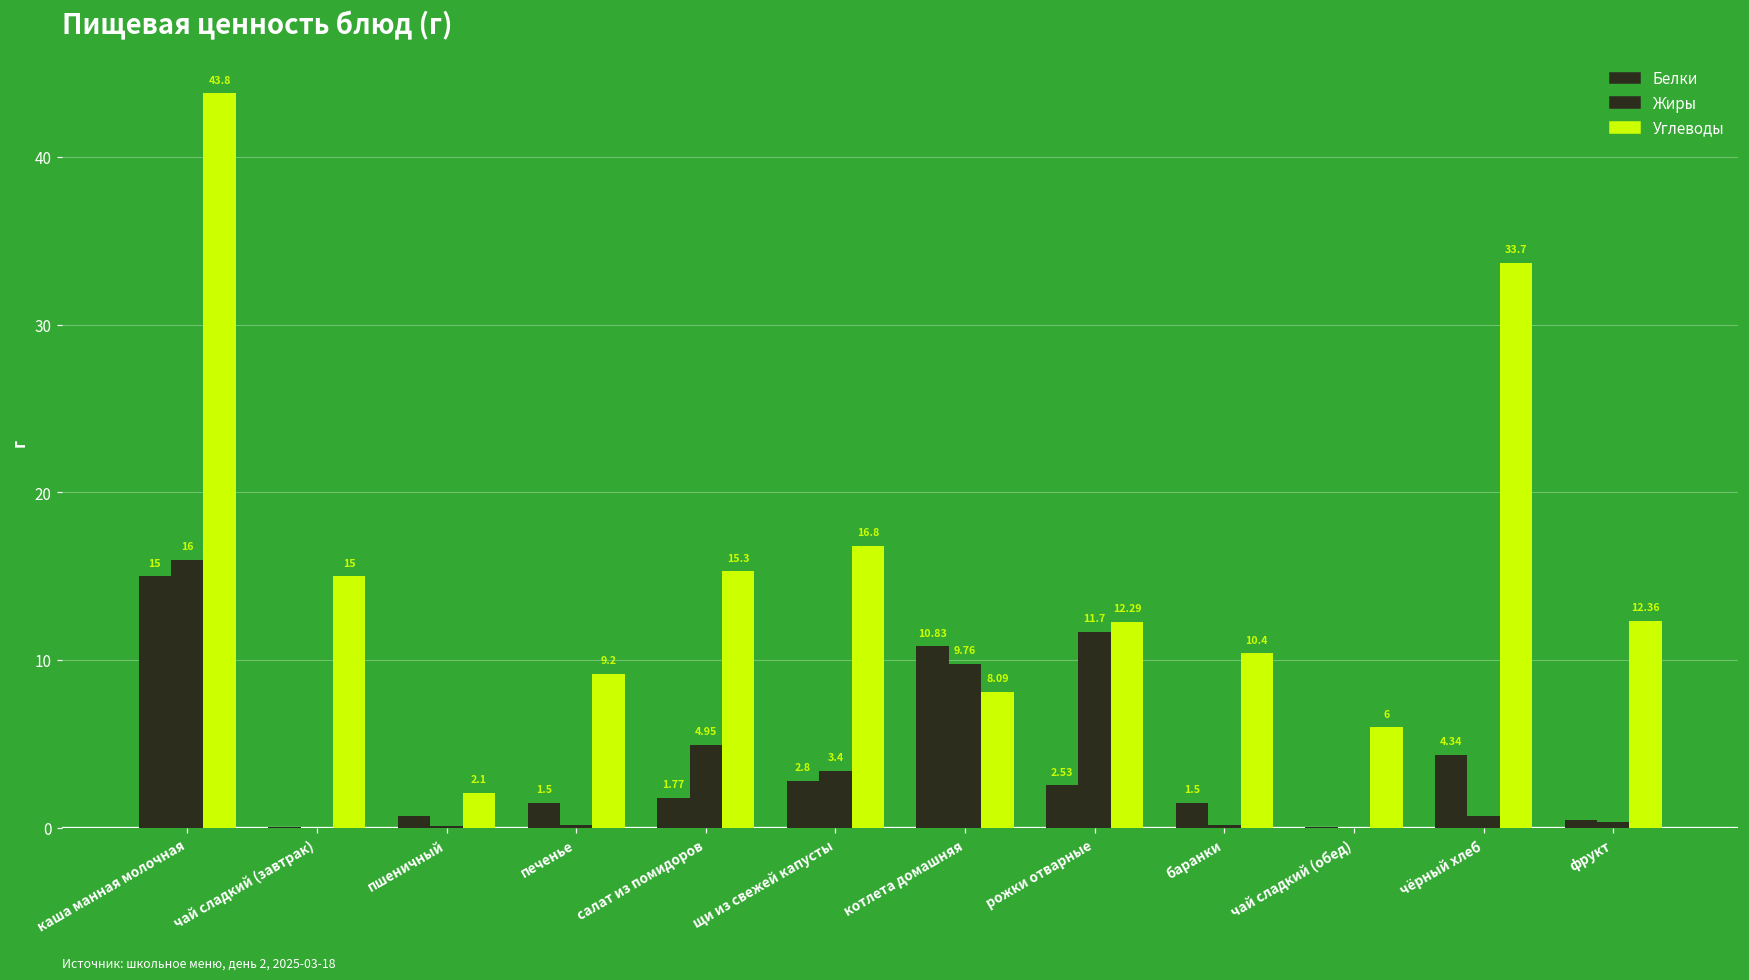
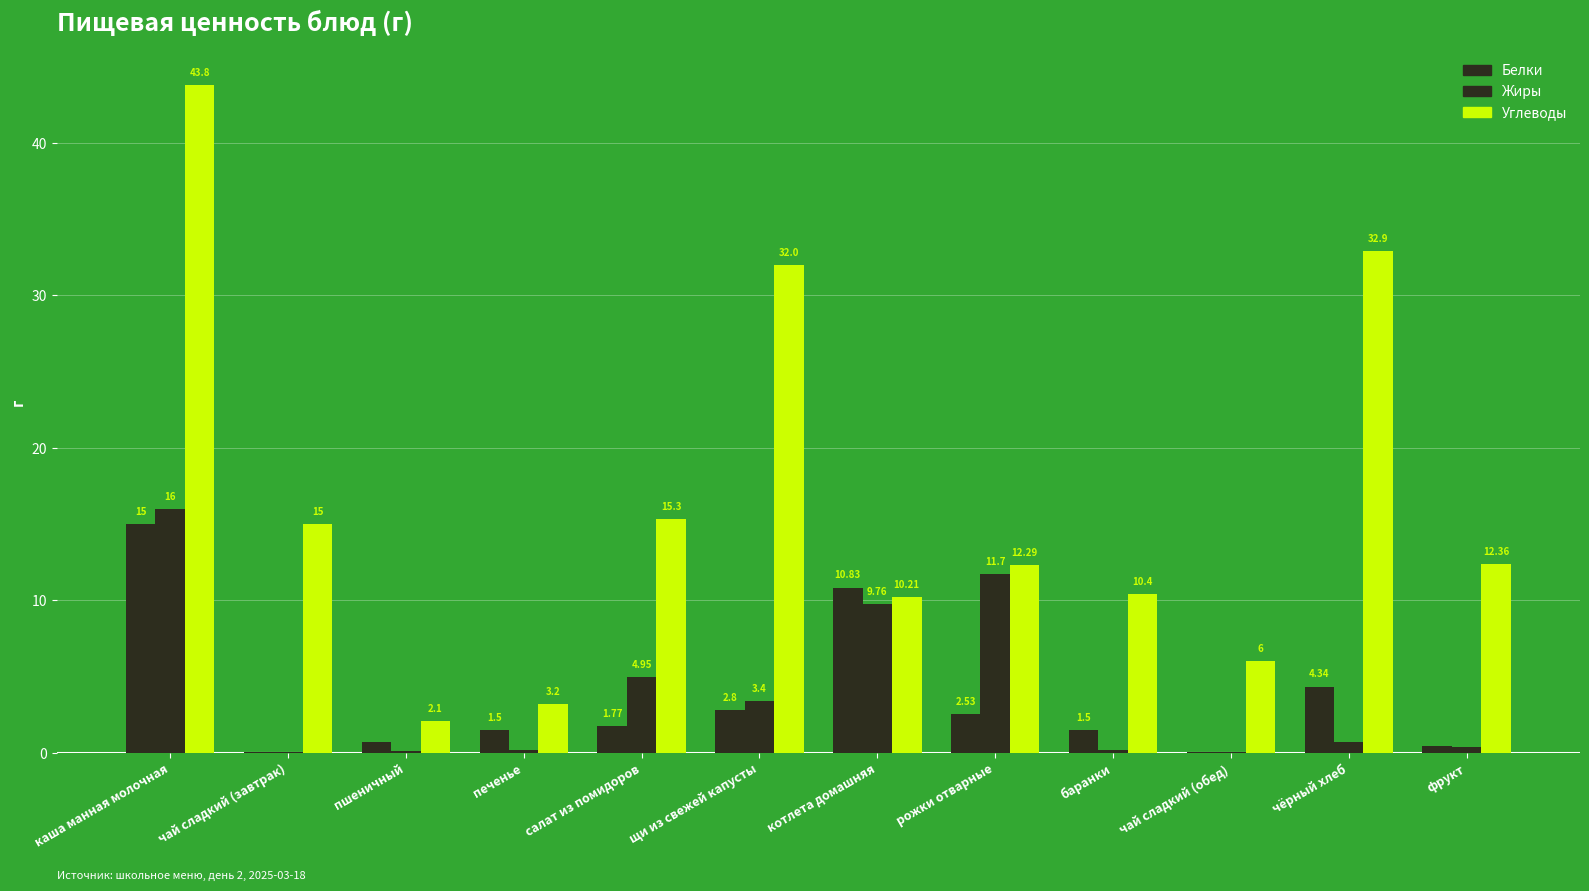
Углеводы, печенье: 9.2 -> 3.2
Углеводы, щи из свежей капусты: 16.8 -> 32.0
Углеводы, котлета домашняя: 8.09 -> 10.21
Углеводы, чёрный хлеб: 33.7 -> 32.9
